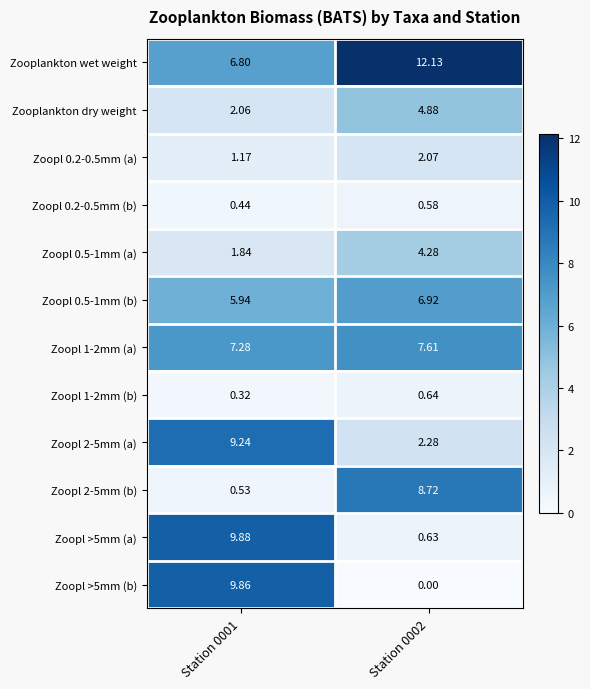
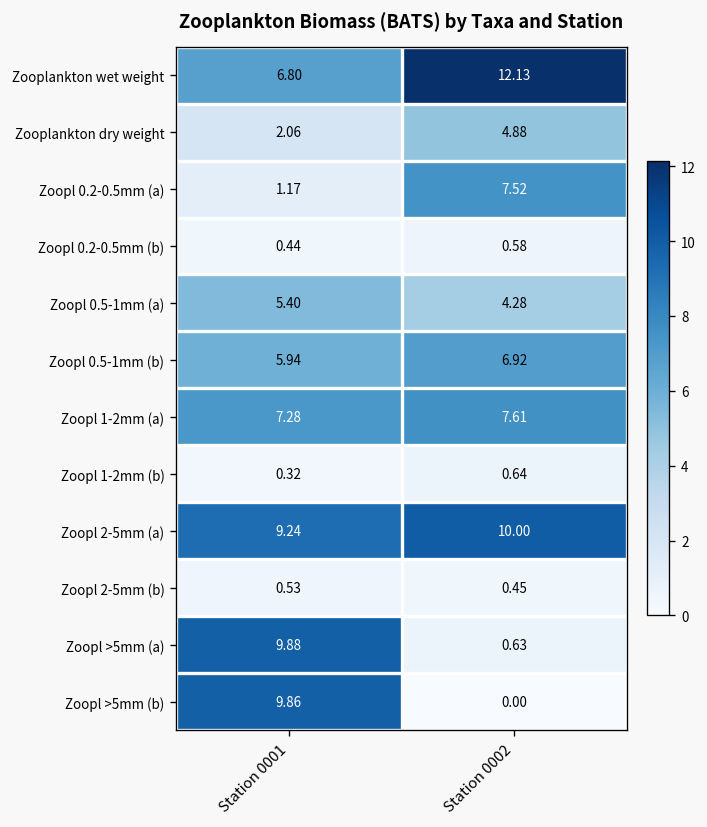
Zoopl 0.2-0.5mm (a), Station 0002: 2.07 -> 7.52
Zoopl 0.5-1mm (a), Station 0001: 1.84 -> 5.40
Zoopl 2-5mm (a), Station 0002: 2.28 -> 10.00
Zoopl 2-5mm (b), Station 0002: 8.72 -> 0.45
